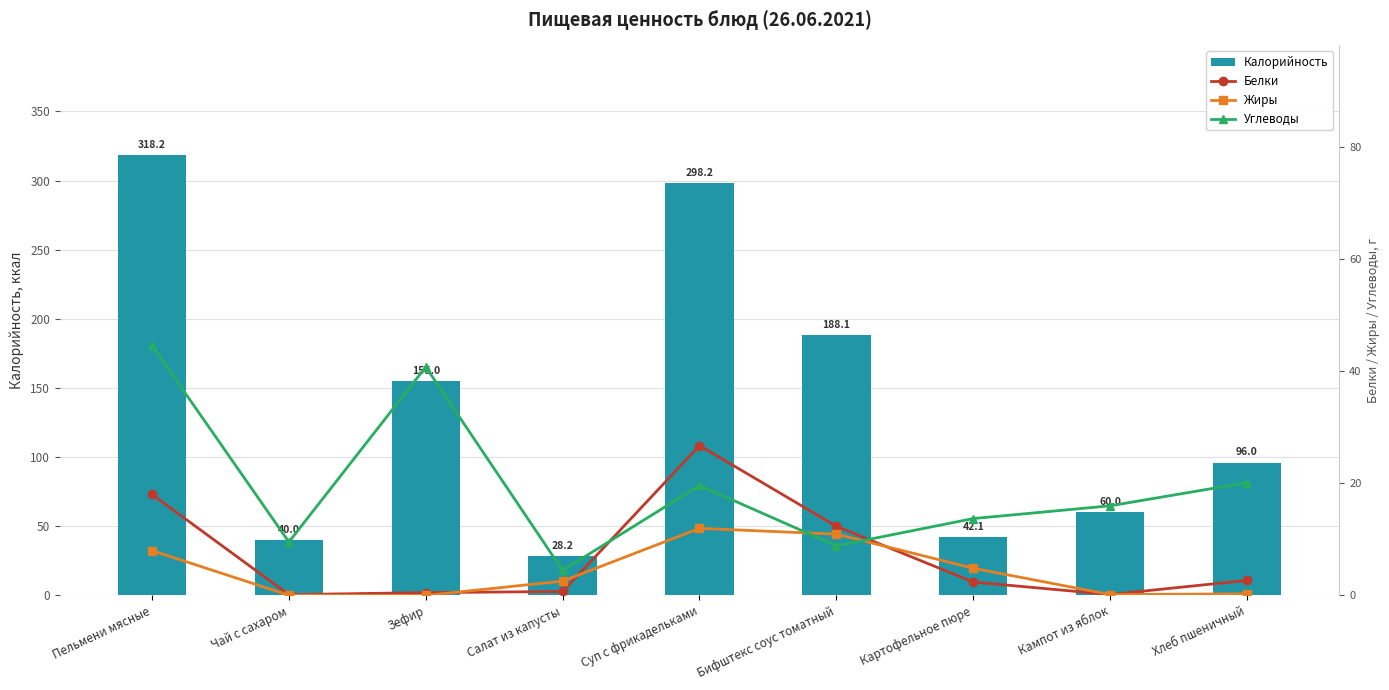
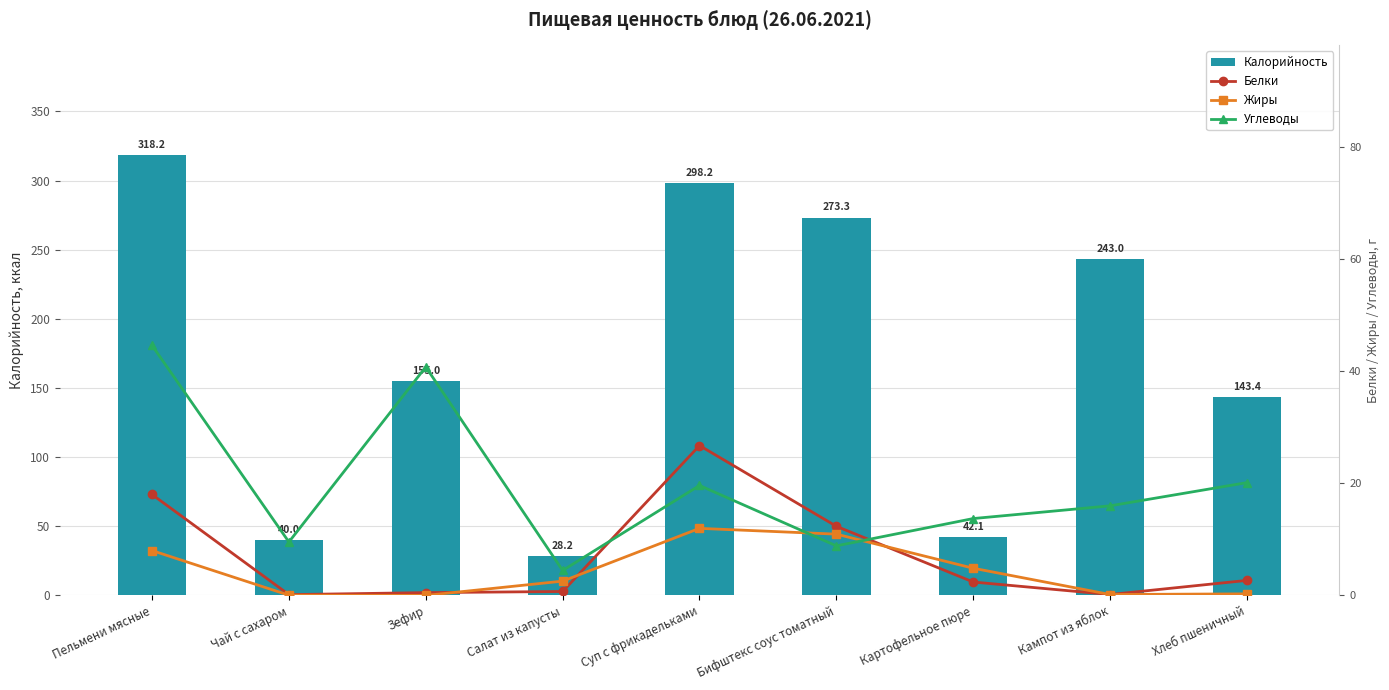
Калорийность, Бифштекс соус томатный: 188.1 -> 273.3
Калорийность, Кампот из яблок: 60.0 -> 243.0
Калорийность, Хлеб пшеничный: 96.0 -> 143.4
